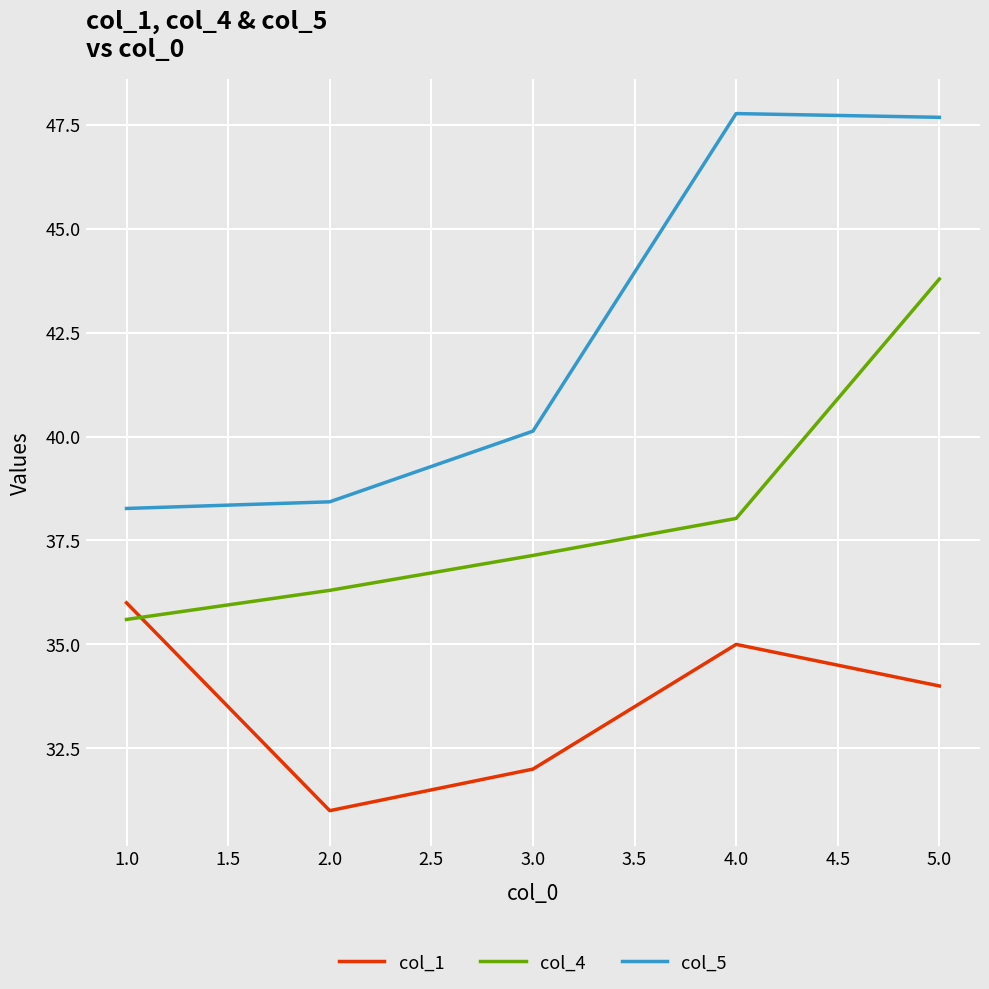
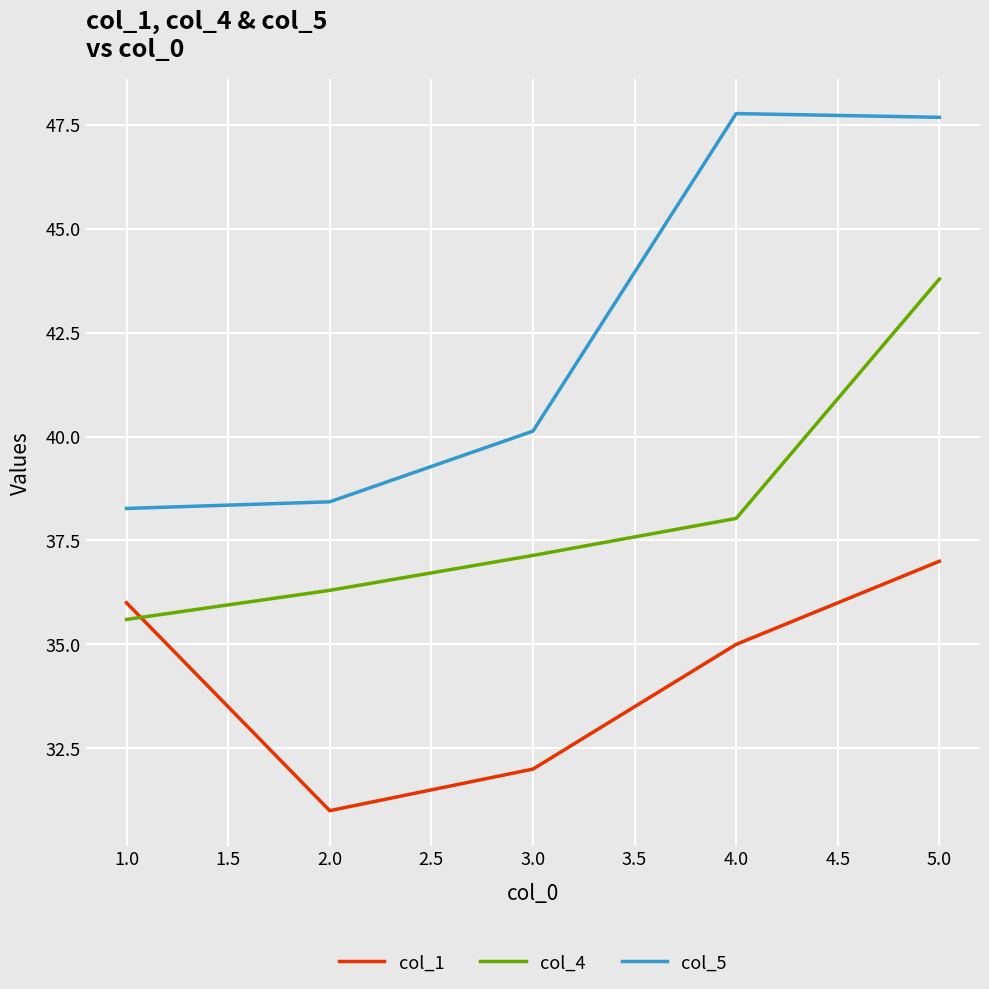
col_1, 5.0: 34 -> 37
